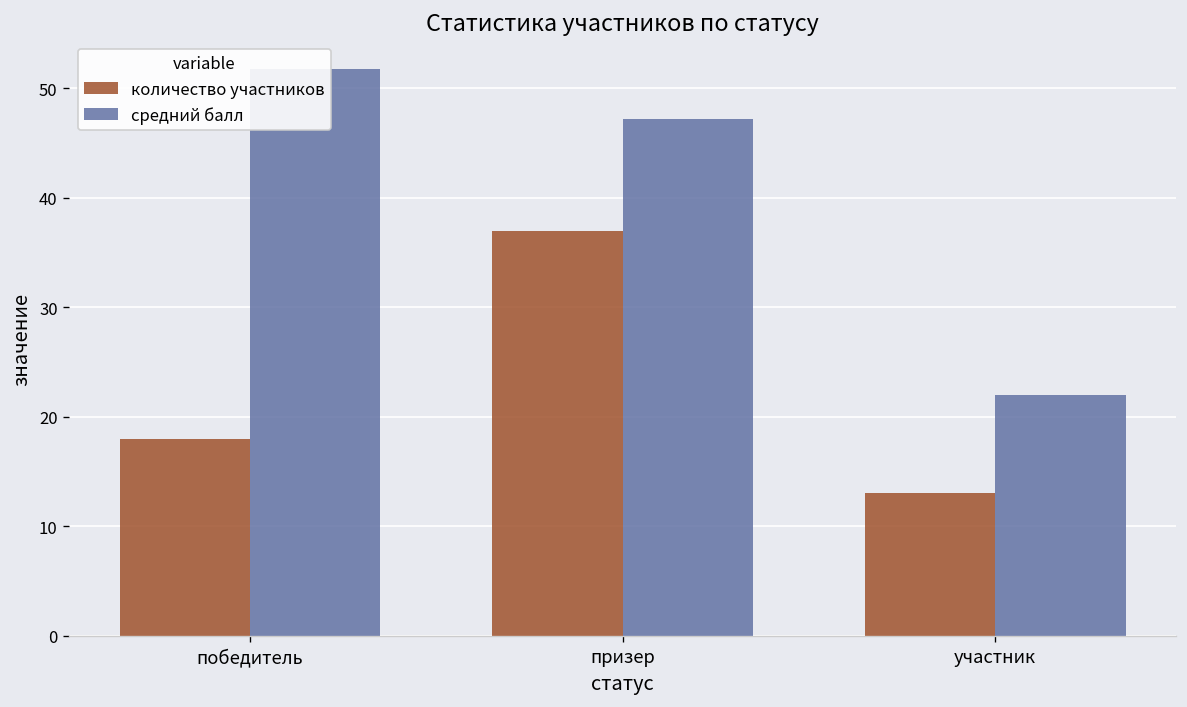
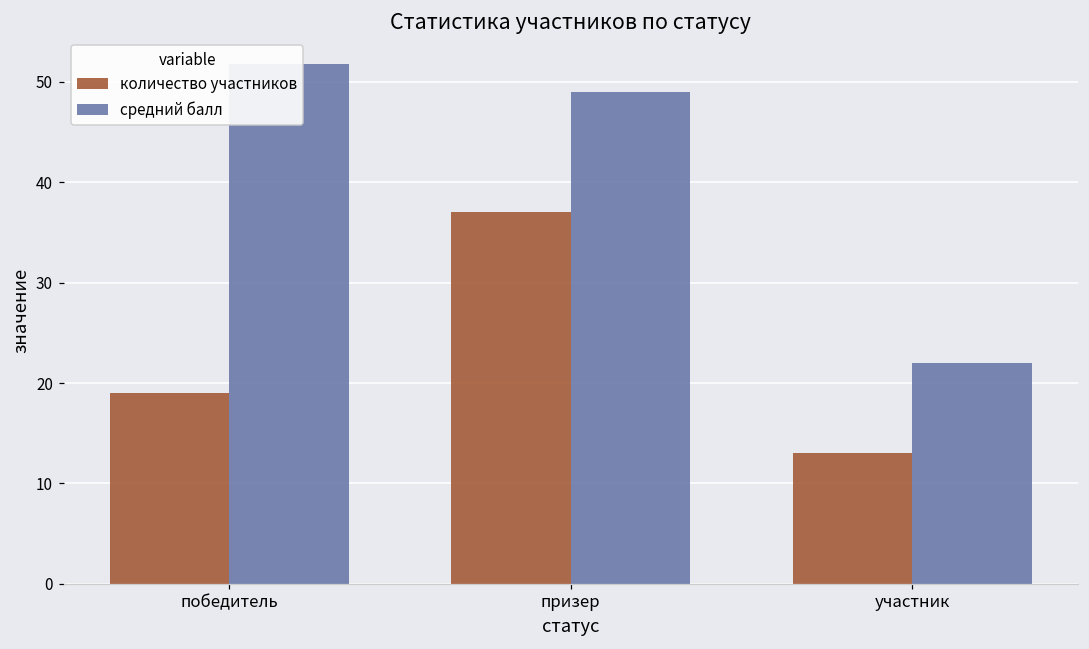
количество участников, победитель: 18 -> 19
средний балл, призер: 47 -> 49
